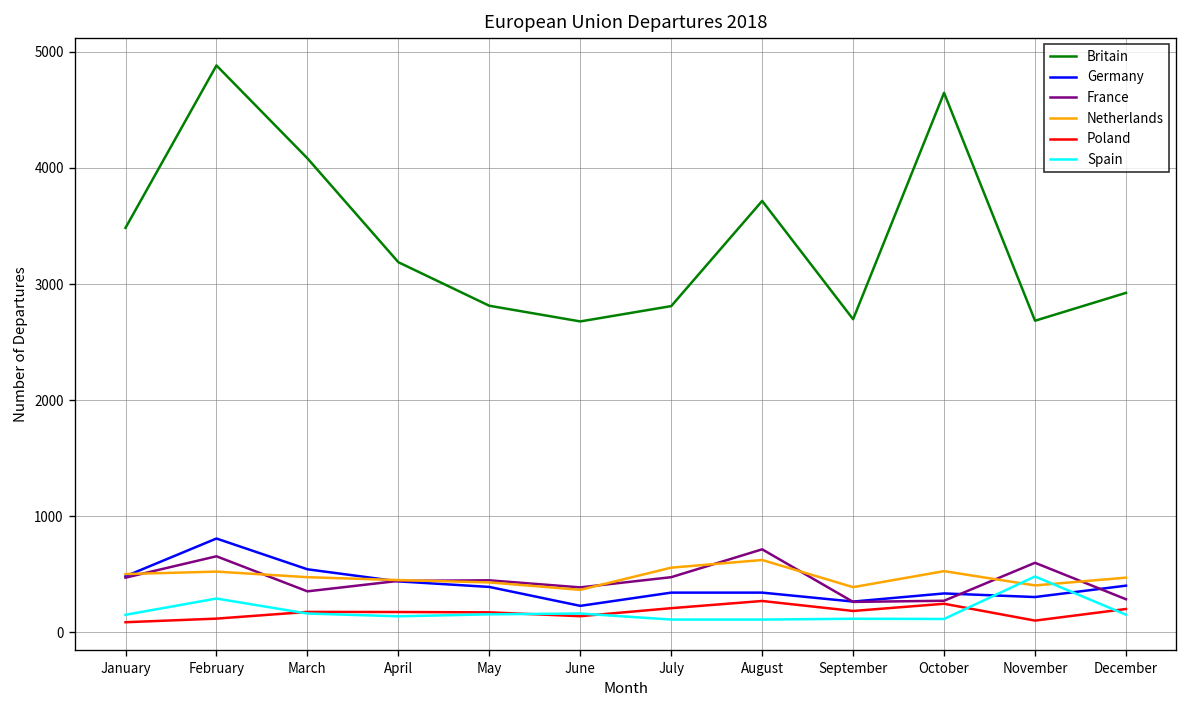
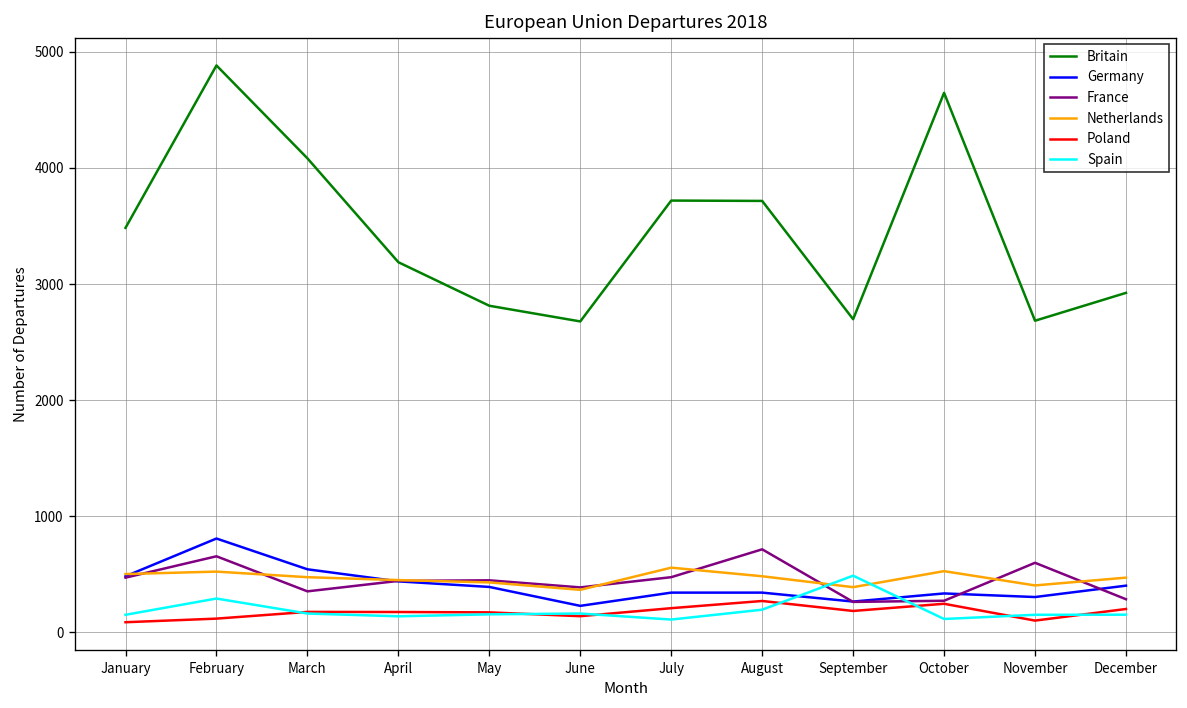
Britain, July: 2800 -> 3700
Netherlands, August: 600 -> 500
Spain, August: 100 -> 200
Spain, September: 100 -> 500
Spain, November: 500 -> 200
